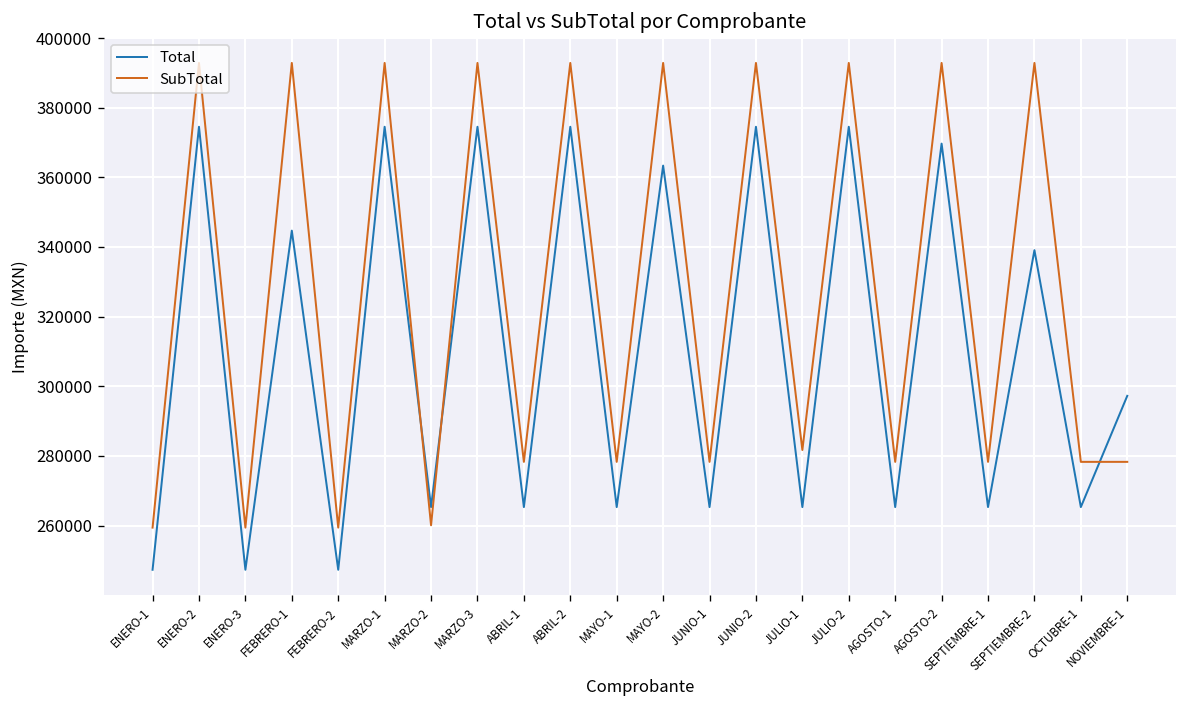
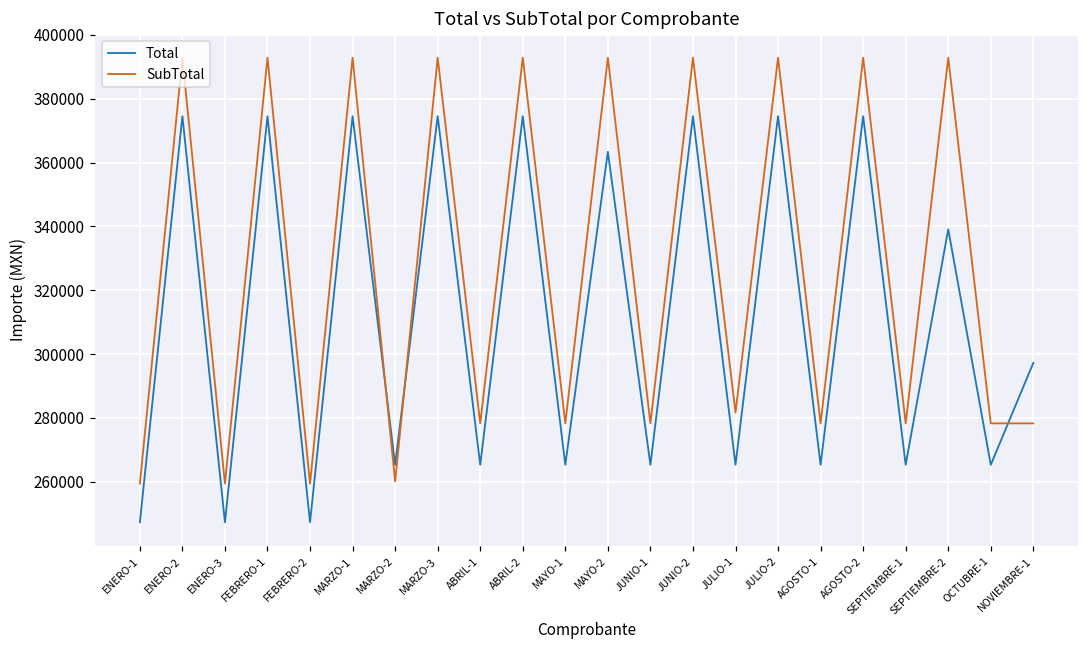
Total, FEBRERO-1: 345000 -> 375000
Total, AGOSTO-2: 370000 -> 375000
